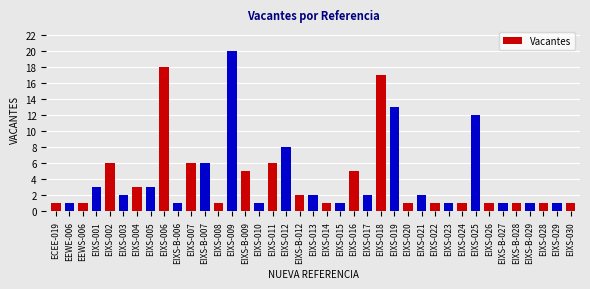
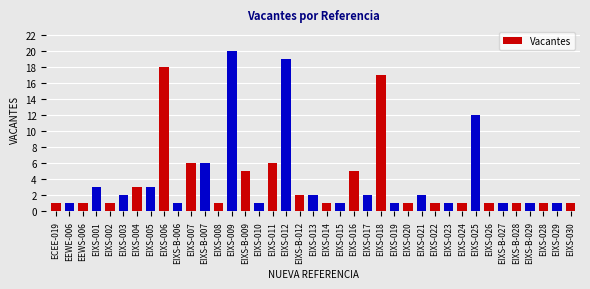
EIXS-002: 6 -> 1
EIXS-012: 8 -> 19
EIXS-019: 13 -> 1
